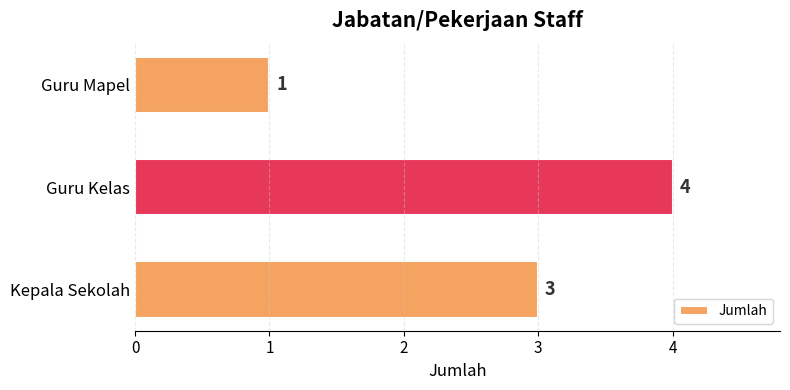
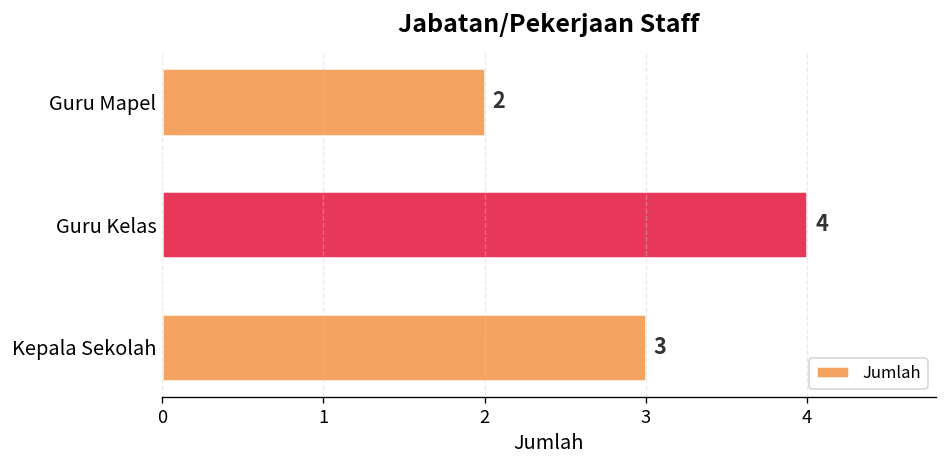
Guru Mapel: 1 -> 2
